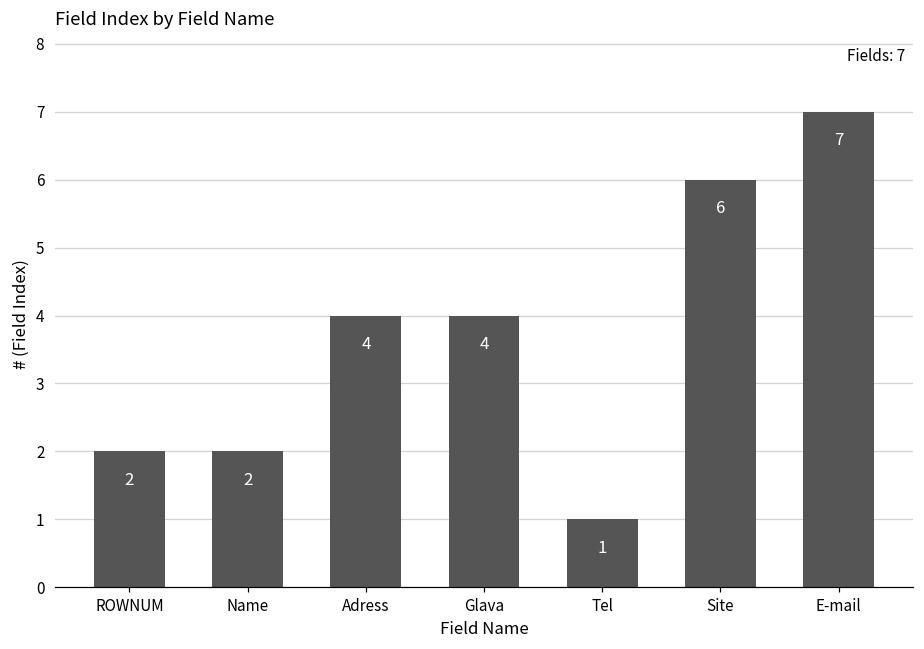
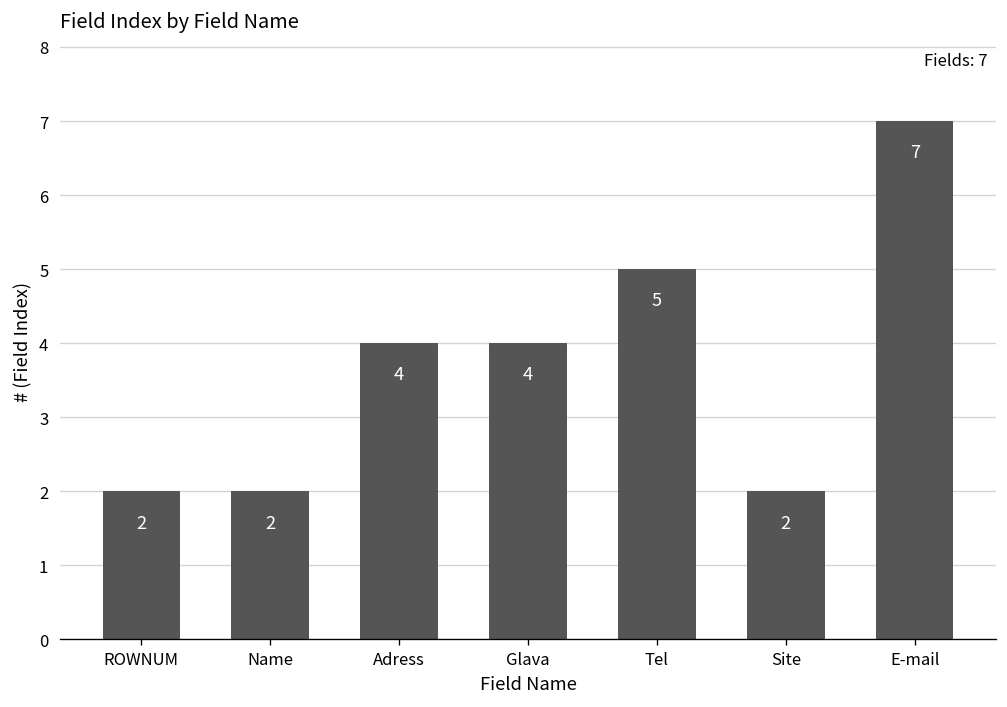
Tel: 1 -> 5
Site: 6 -> 2
